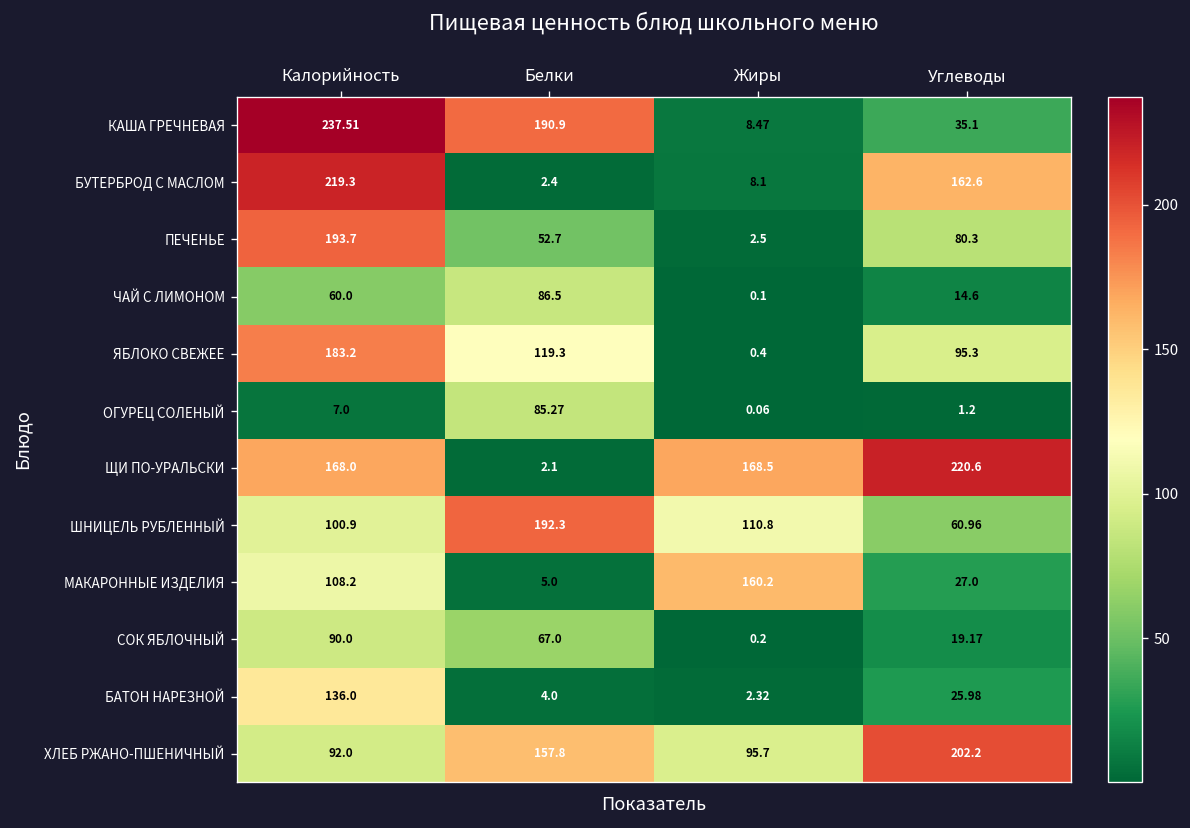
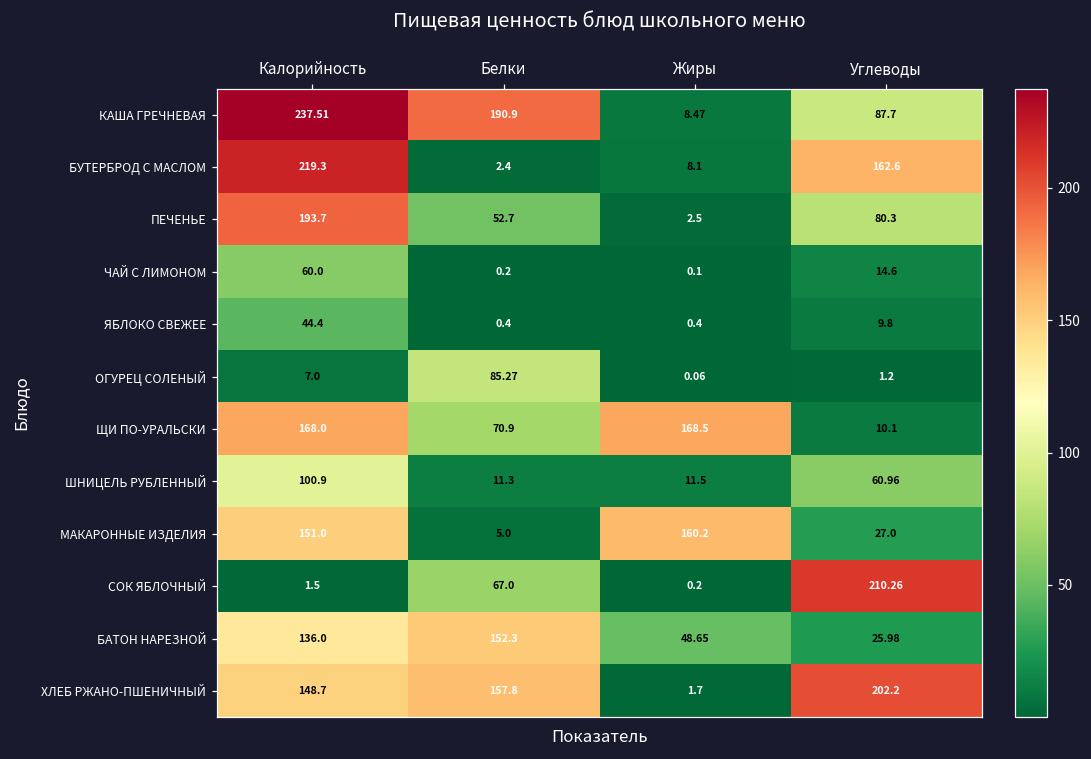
КАША ГРЕЧНЕВАЯ, Углеводы: 35.1 -> 87.7
ЧАЙ С ЛИМОНОМ, Белки: 86.5 -> 0.2
ЯБЛОКО СВЕЖЕЕ, Калорийность: 183.2 -> 44.4
ЯБЛОКО СВЕЖЕЕ, Белки: 119.3 -> 0.4
ЯБЛОКО СВЕЖЕЕ, Углеводы: 95.3 -> 9.8
ЩИ ПО-УРАЛЬСКИ, Белки: 2.1 -> 70.9
ЩИ ПО-УРАЛЬСКИ, Углеводы: 220.6 -> 10.1
ШНИЦЕЛЬ РУБЛЕННЫЙ, Белки: 192.3 -> 11.3
ШНИЦЕЛЬ РУБЛЕННЫЙ, Жиры: 110.8 -> 11.5
МАКАРОННЫЕ ИЗДЕЛИЯ, Калорийность: 108.2 -> 151.0
СОК ЯБЛОЧНЫЙ, Калорийность: 90.0 -> 1.5
СОК ЯБЛОЧНЫЙ, Углеводы: 19.17 -> 210.26
БАТОН НАРЕЗНОЙ, Белки: 4.0 -> 152.3
БАТОН НАРЕЗНОЙ, Жиры: 2.32 -> 48.65
ХЛЕБ РЖАНО-ПШЕНИЧНЫЙ, Калорийность: 92.0 -> 148.7
ХЛЕБ РЖАНО-ПШЕНИЧНЫЙ, Жиры: 95.7 -> 1.7
